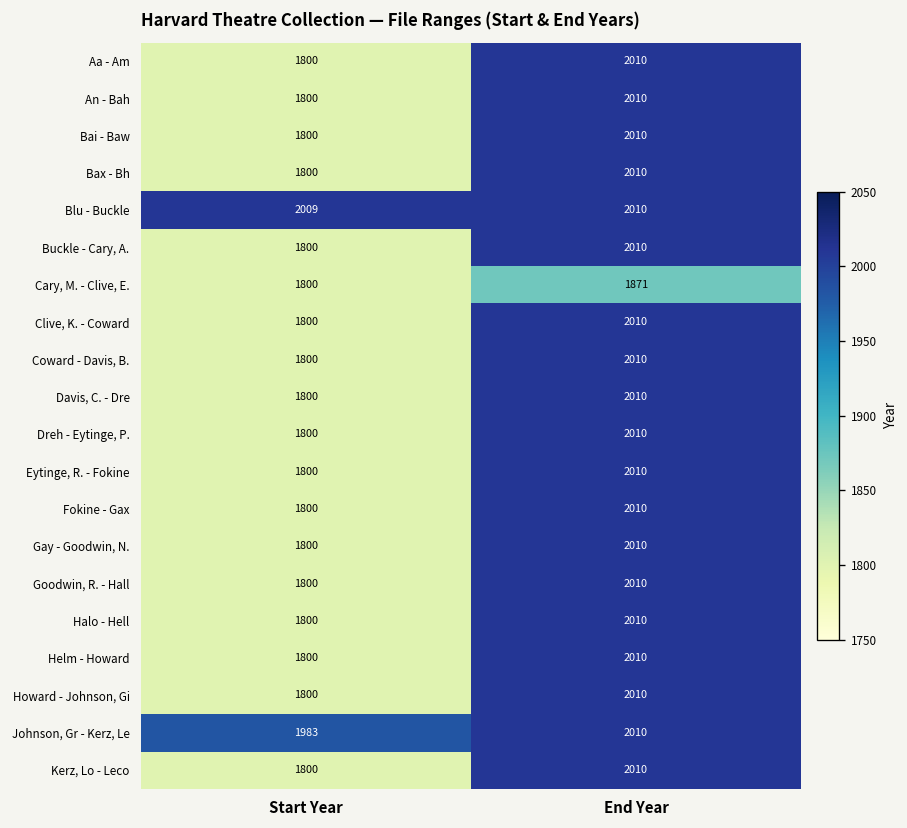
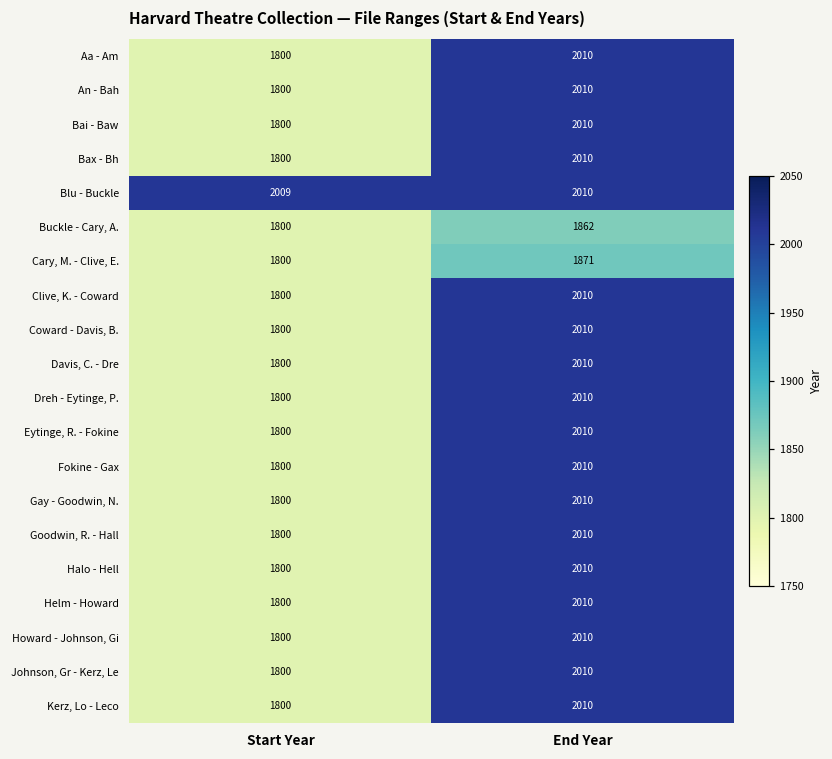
Buckle - Cary, A., End Year: 2010 -> 1862
Johnson, Gr - Kerz, Le, Start Year: 1983 -> 1800
